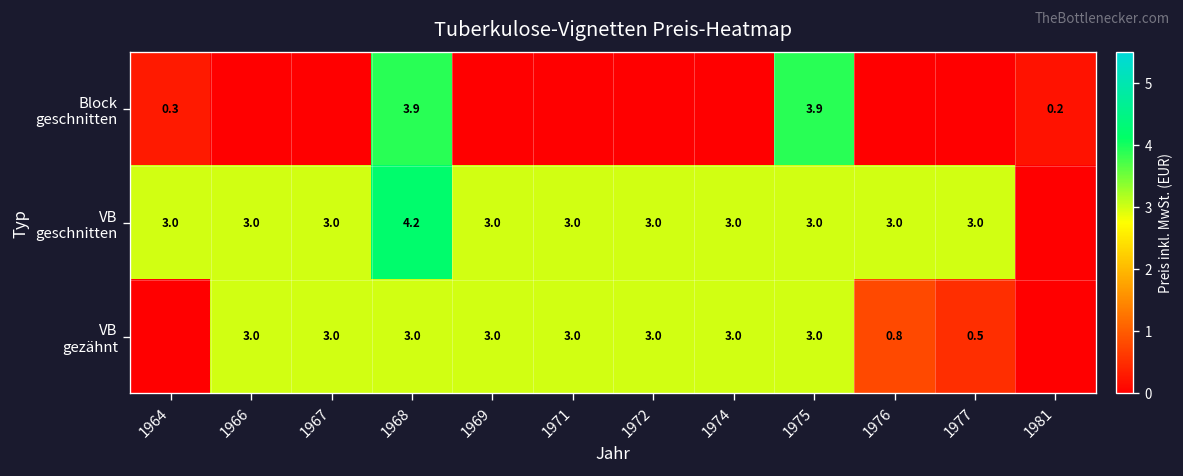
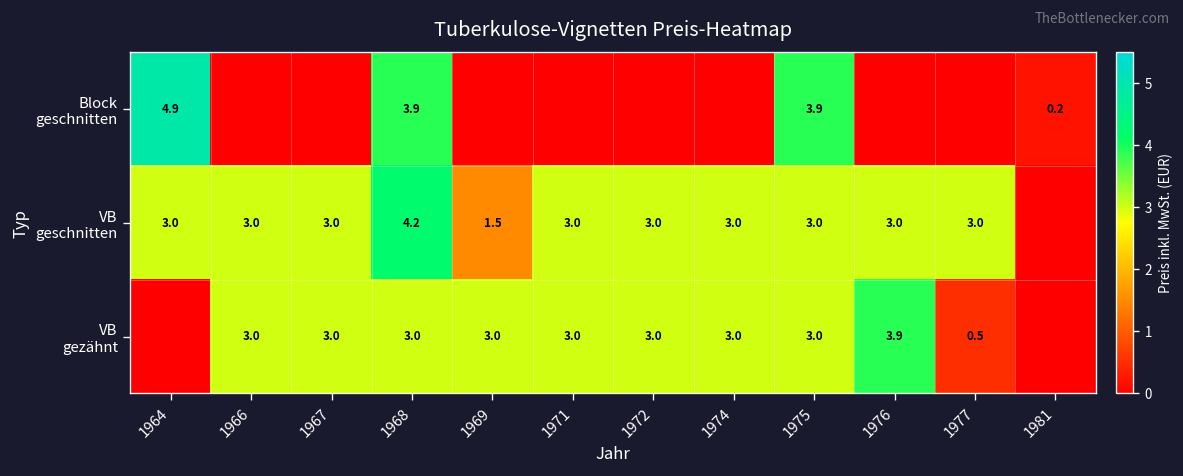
Block geschnitten, 1964: 0.3 -> 4.9
VB geschnitten, 1969: 3.0 -> 1.5
VB gezähnt, 1976: 0.8 -> 3.9
